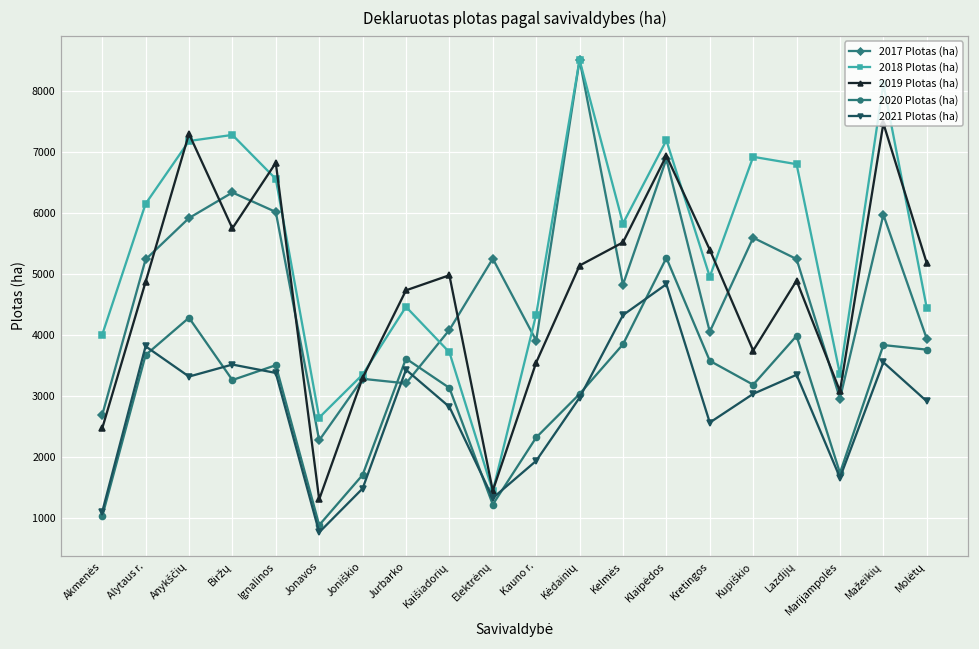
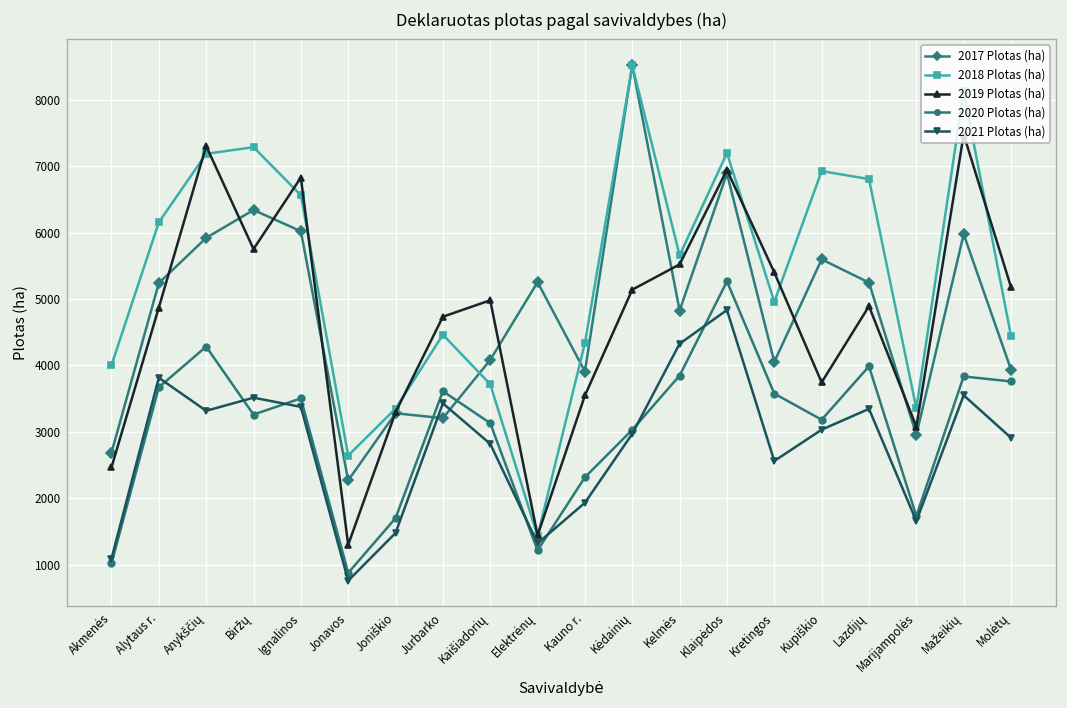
2018 Plotas (ha), Kelmės: 5800 -> 5700
